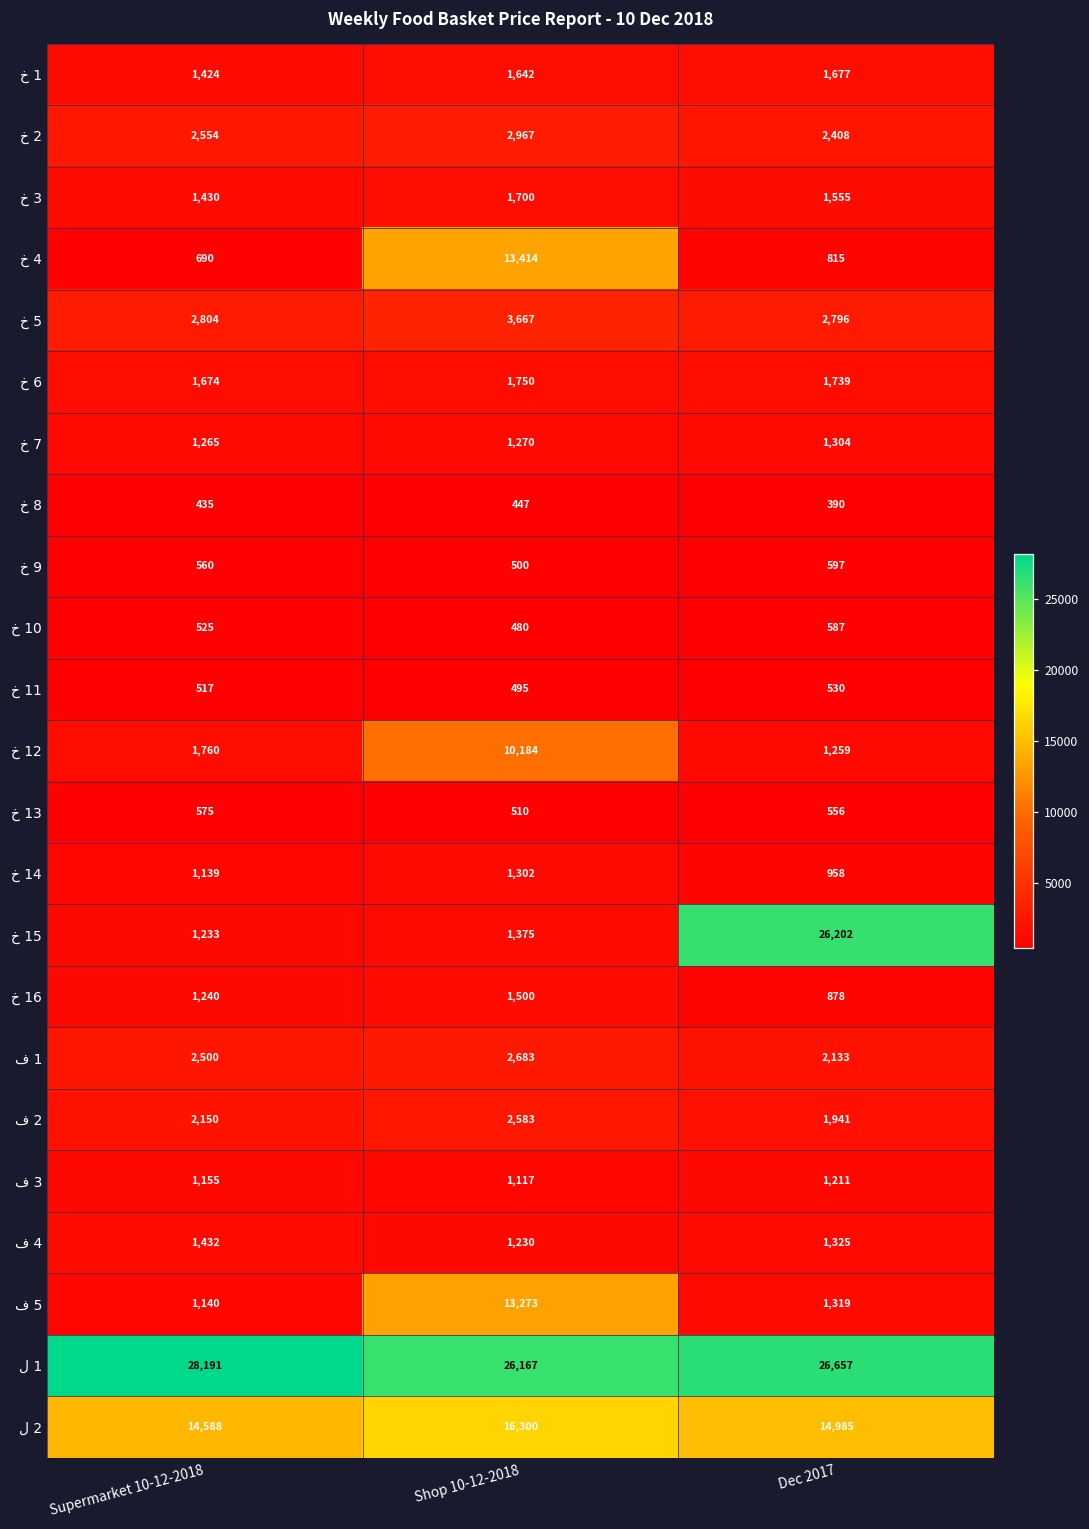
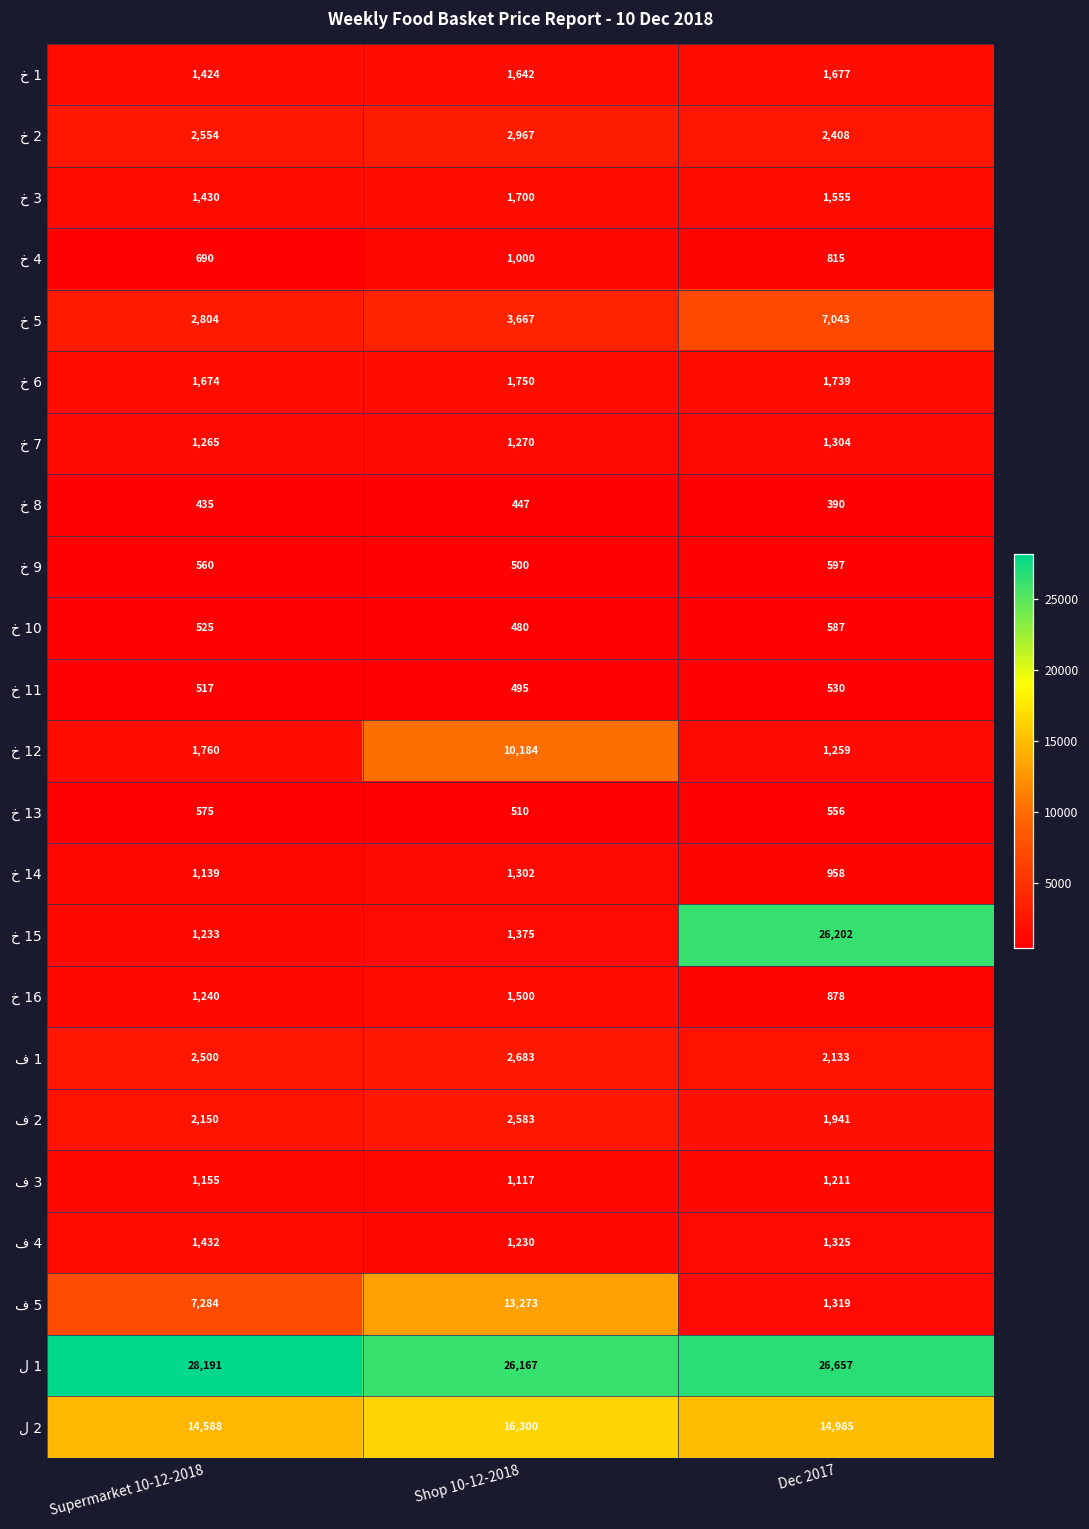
خ 4, Shop 10-12-2018: 13,414 -> 1,000
خ 5, Dec 2017: 2,796 -> 7,043
ف 5, Supermarket 10-12-2018: 1,140 -> 7,284
